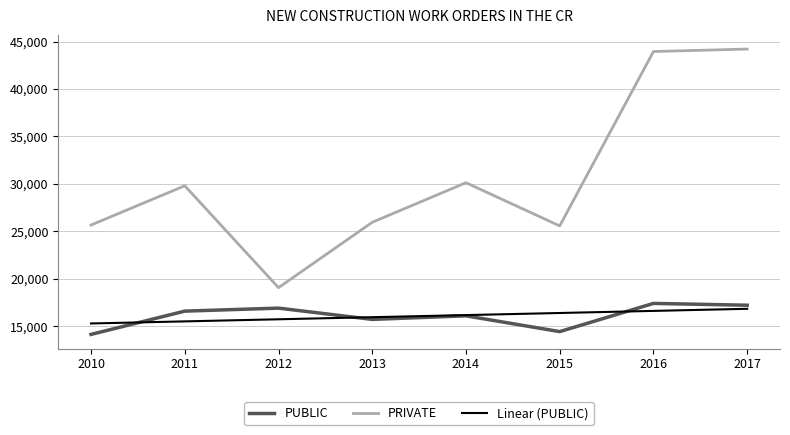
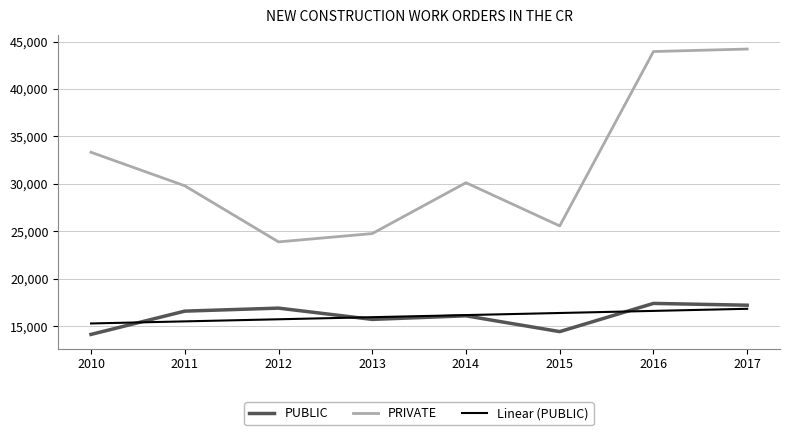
PRIVATE, 2010: 26,000 -> 33,000
PRIVATE, 2012: 19,000 -> 24,000
PRIVATE, 2013: 26,000 -> 25,000
